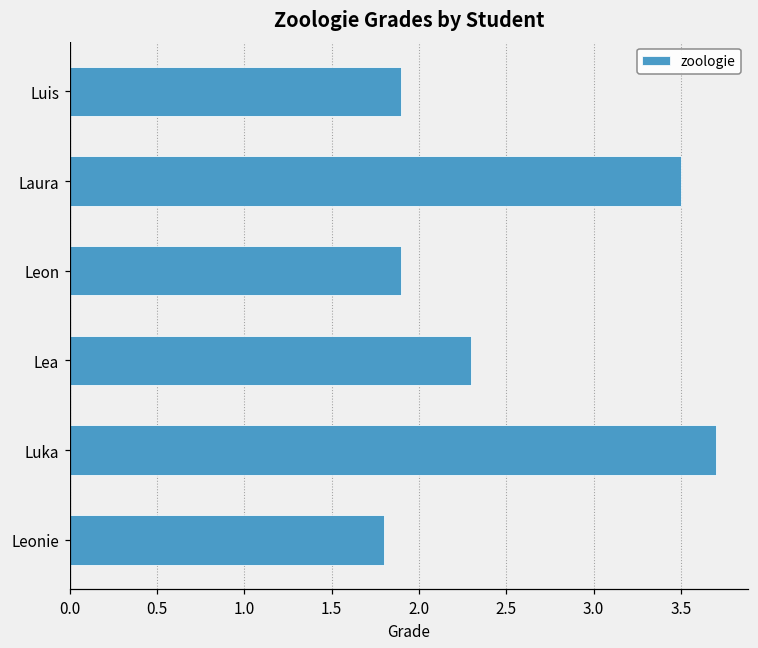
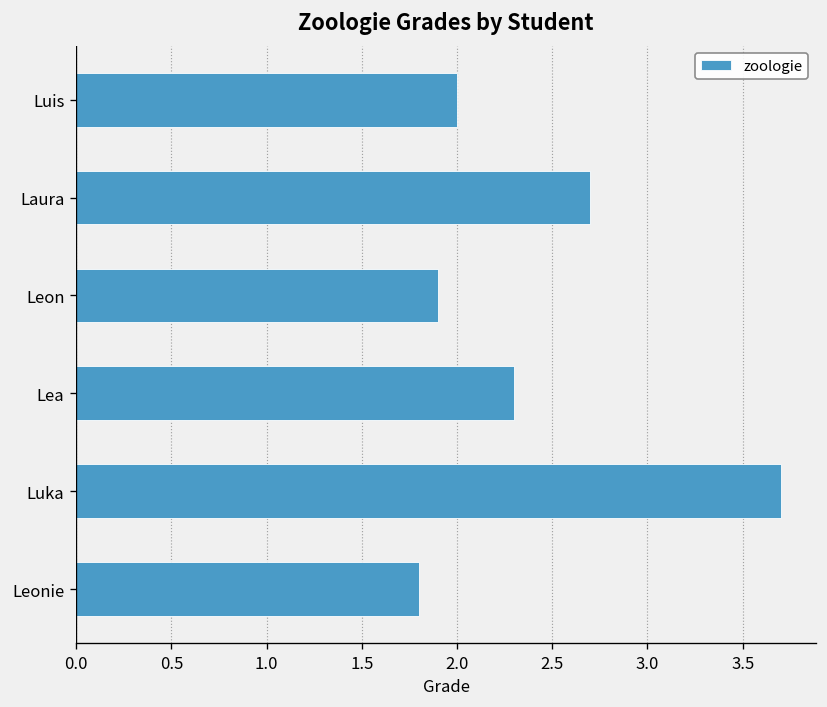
Luis: 1.9 -> 2.0
Laura: 3.5 -> 2.7
